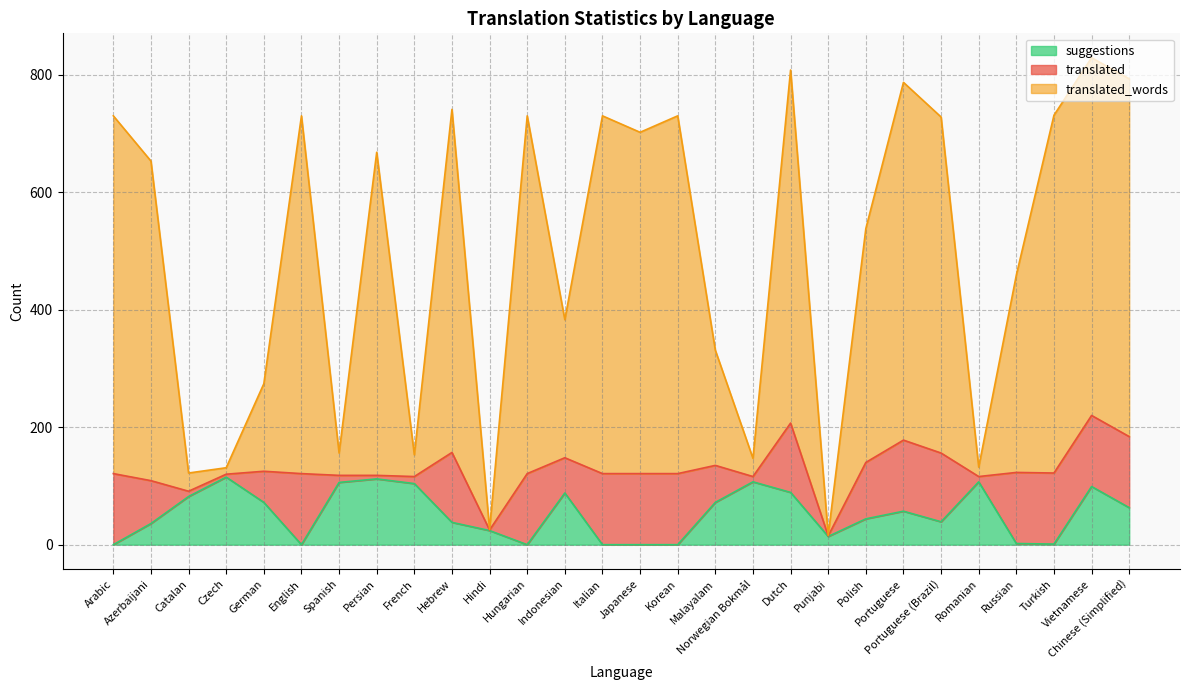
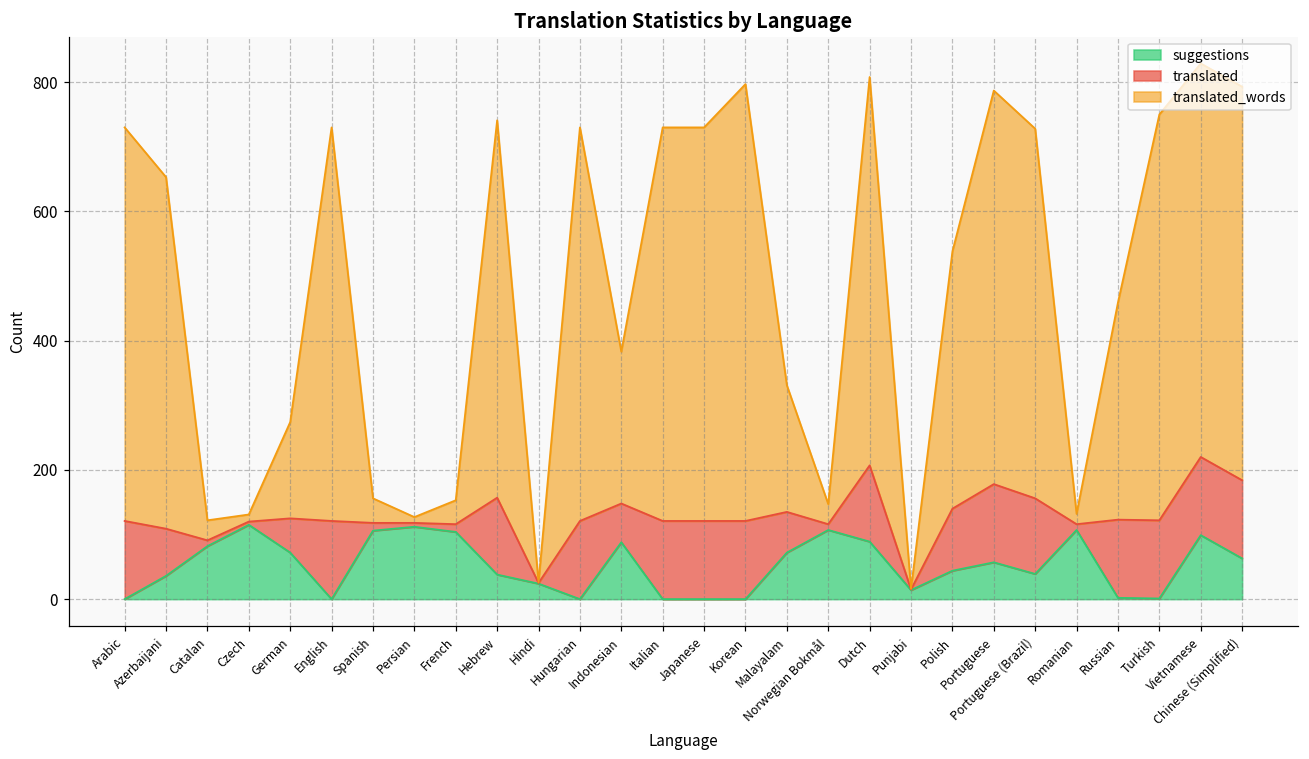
translated_words, Persian: 550 -> 10
translated_words, Japanese: 580 -> 610
translated_words, Korean: 610 -> 680
translated_words, Turkish: 610 -> 630
